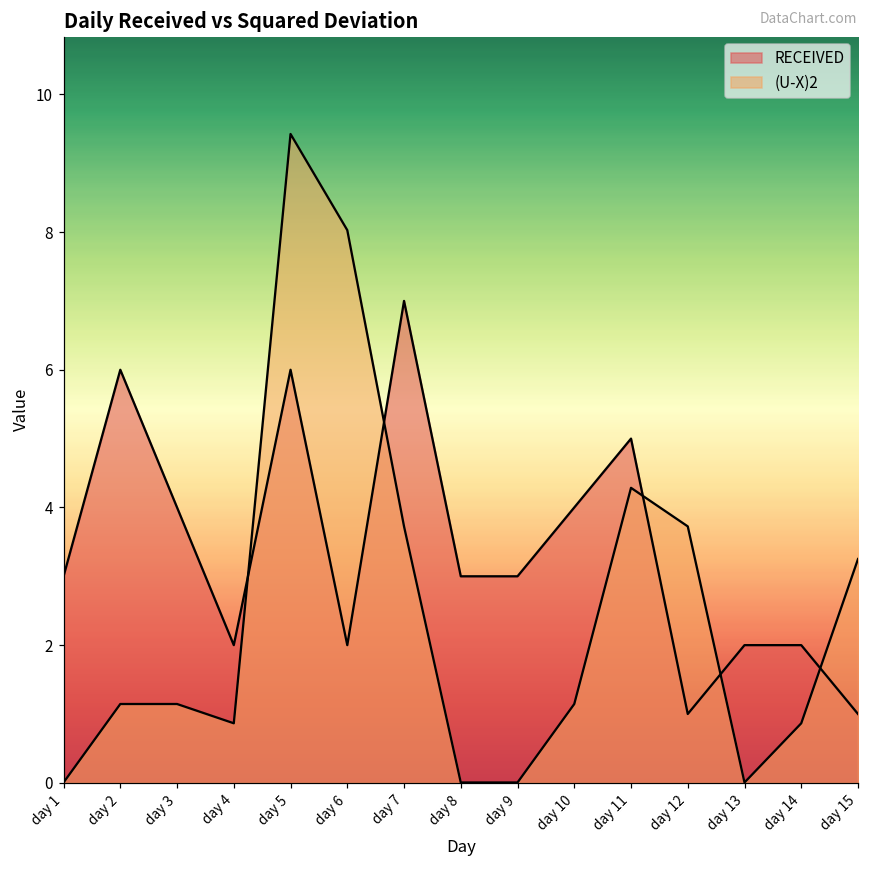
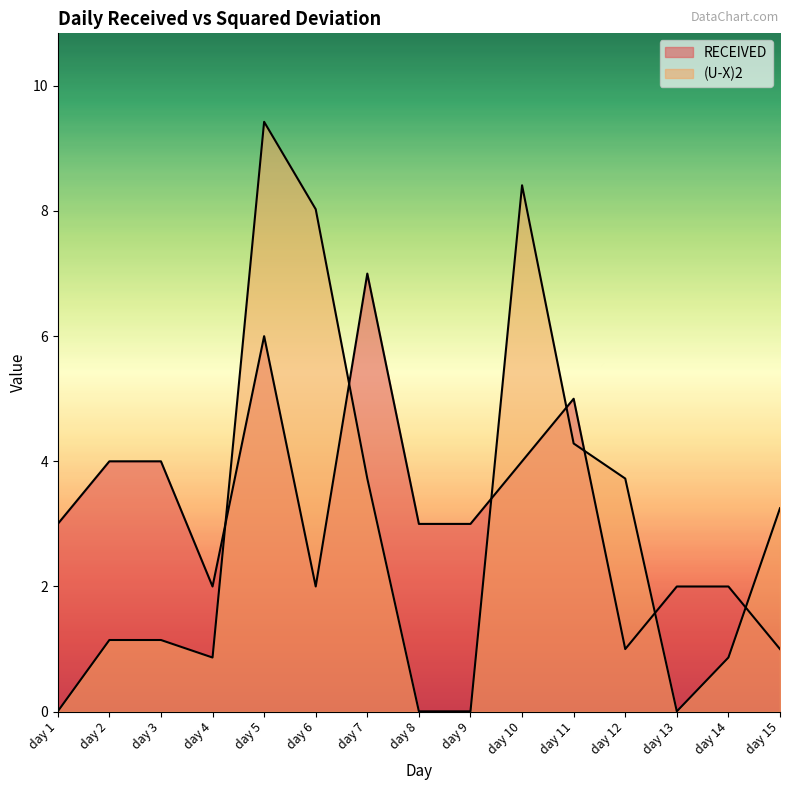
RECEIVED, day 2: 6 -> 4
(U-X)2, day 10: 1.1 -> 8.4
